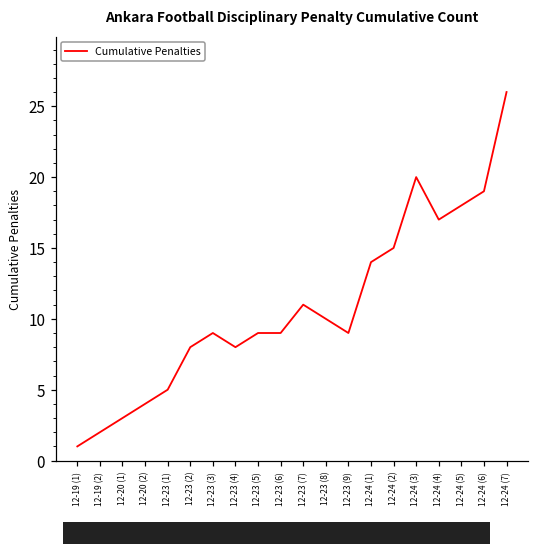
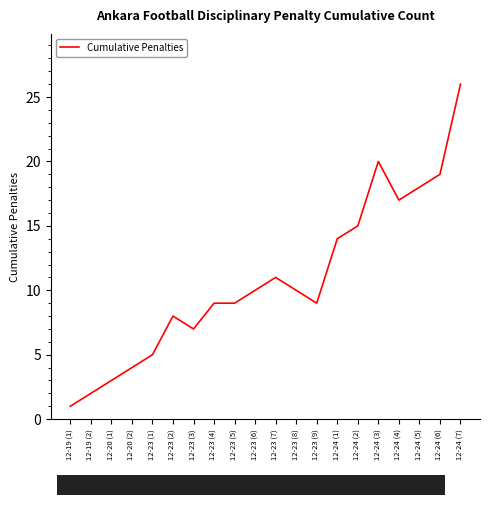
12-23 (3): 9 -> 7
12-23 (4): 8 -> 9
12-23 (6): 9 -> 10
